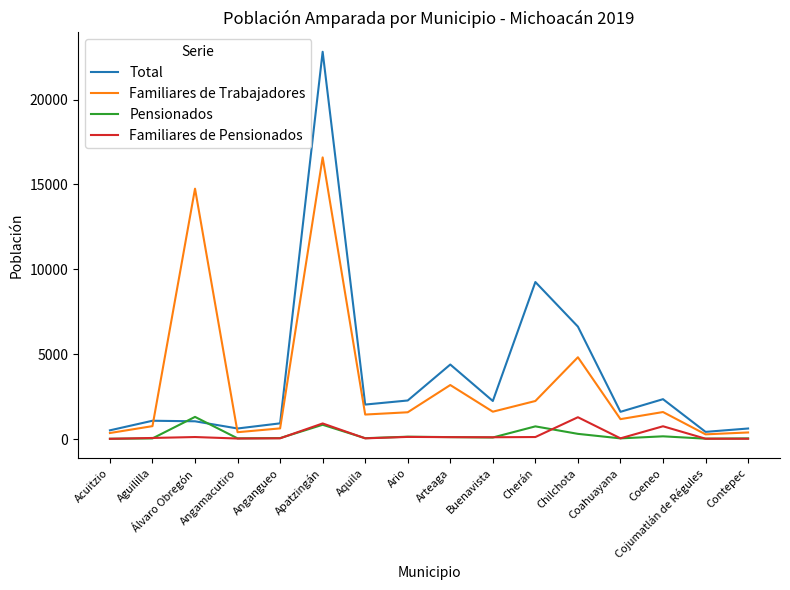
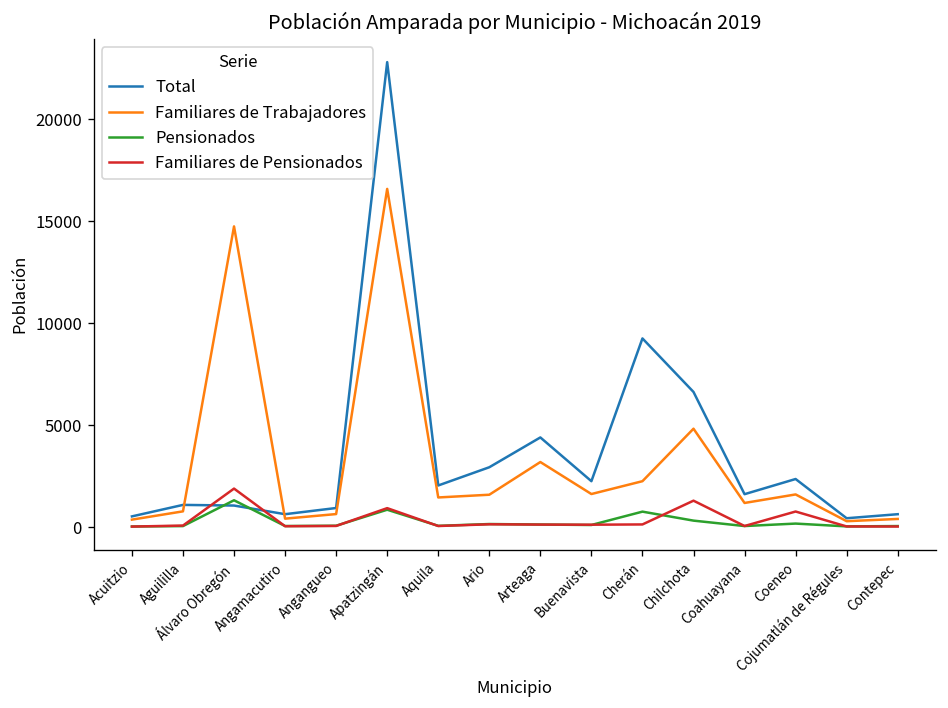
Familiares de Pensionados, Álvaro Obregón: 100 -> 1900
Total, Ario: 2300 -> 2900
